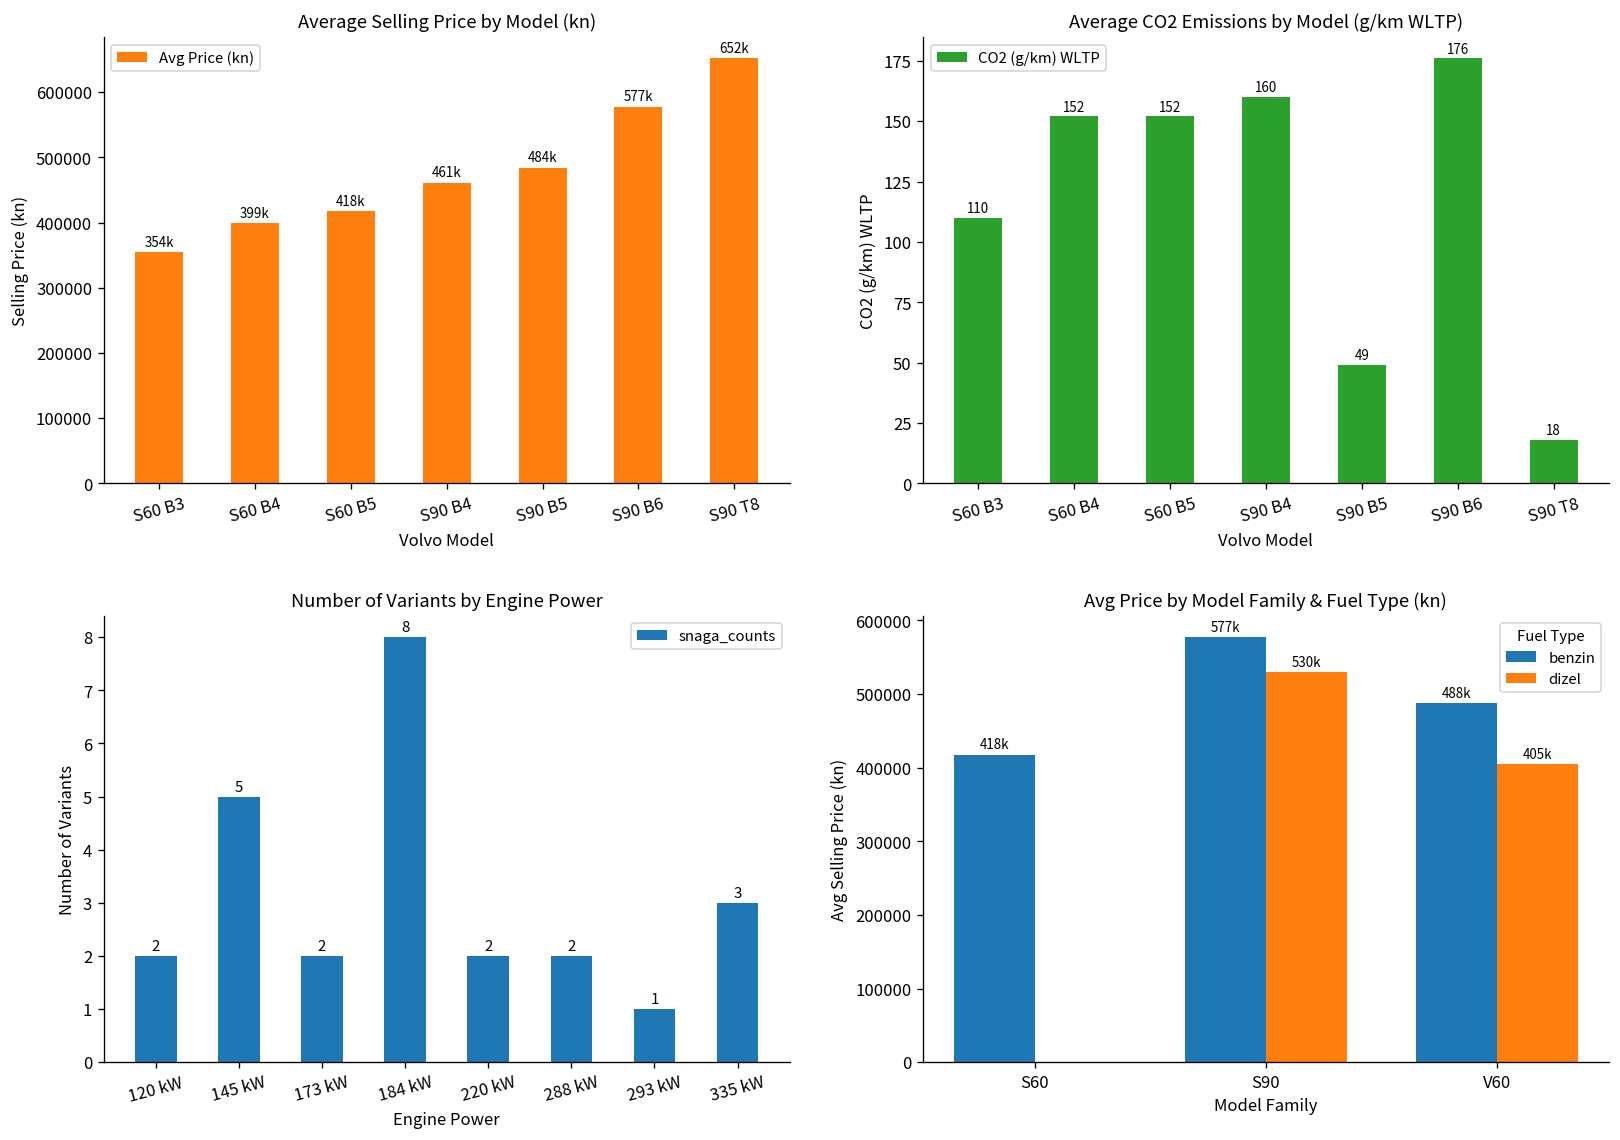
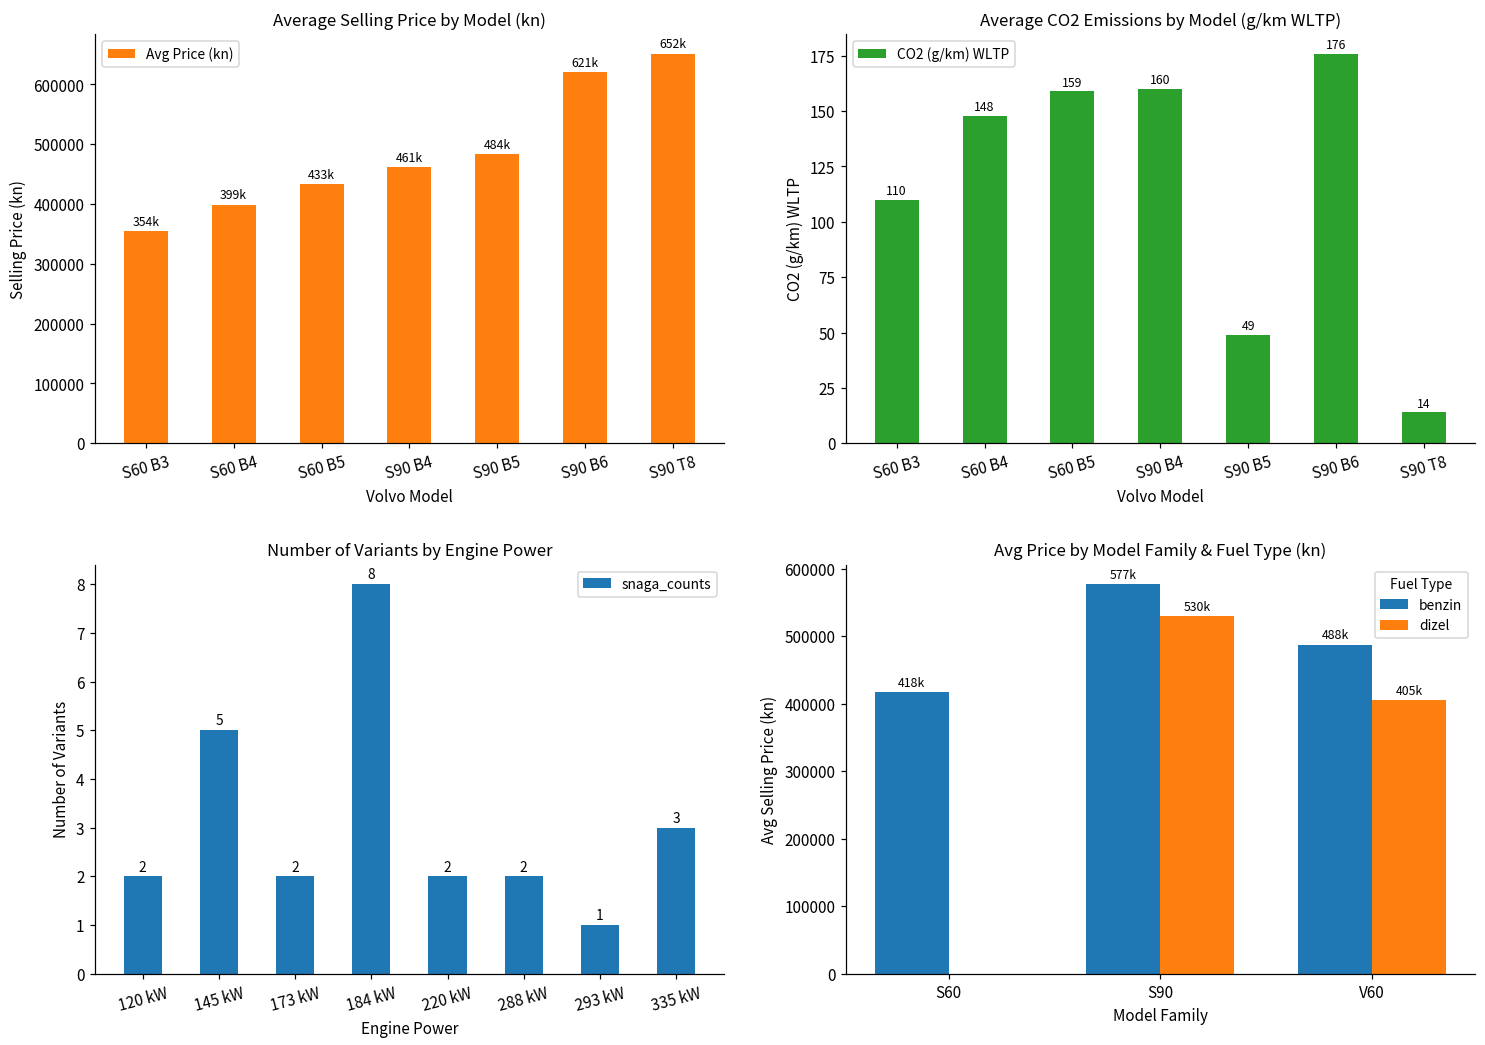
Average Selling Price by Model (kn), S60 B5: 418k -> 433k
Average Selling Price by Model (kn), S90 B6: 577k -> 621k
Average CO2 Emissions by Model (g/km WLTP), S60 B4: 152 -> 148
Average CO2 Emissions by Model (g/km WLTP), S60 B5: 152 -> 159
Average CO2 Emissions by Model (g/km WLTP), S90 T8: 18 -> 14
